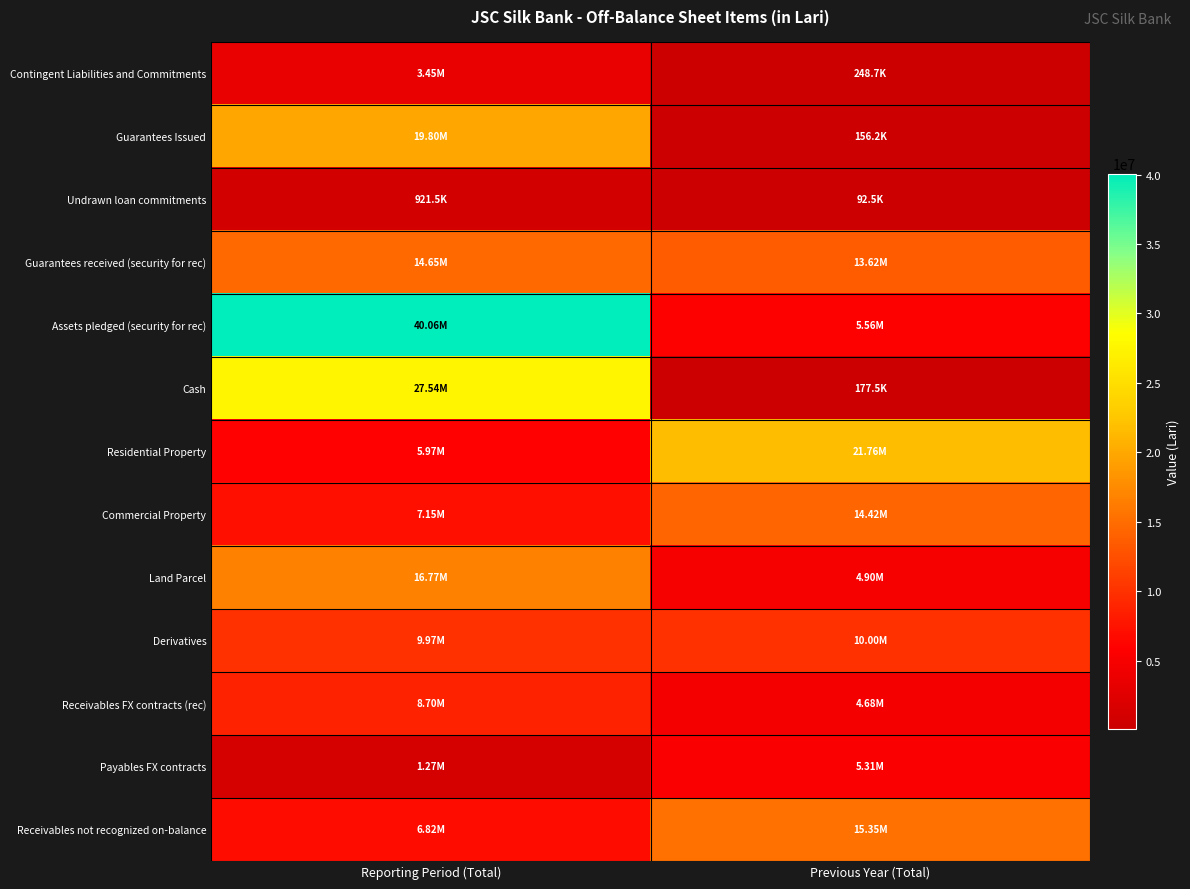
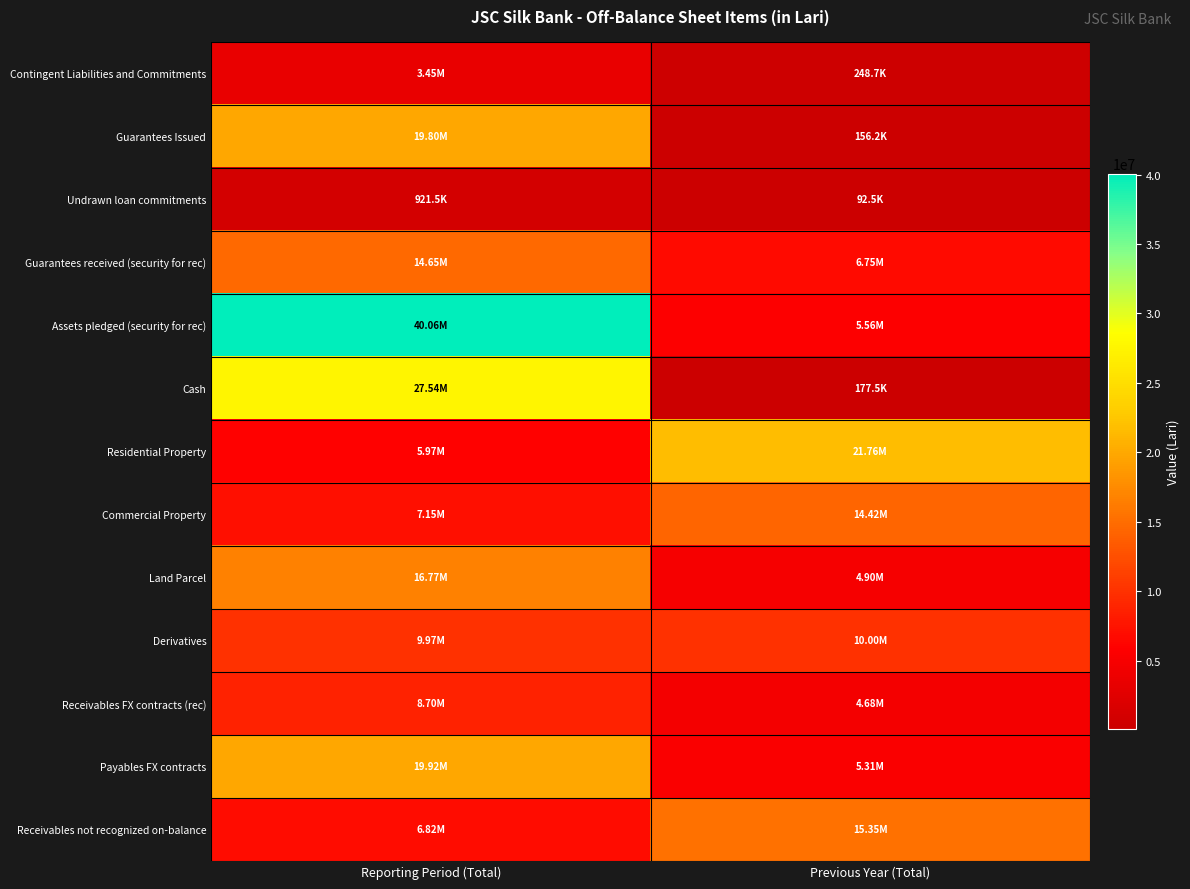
Guarantees received (security for rec), Previous Year (Total): 13.62M -> 6.75M
Payables FX contracts, Reporting Period (Total): 1.27M -> 19.92M
